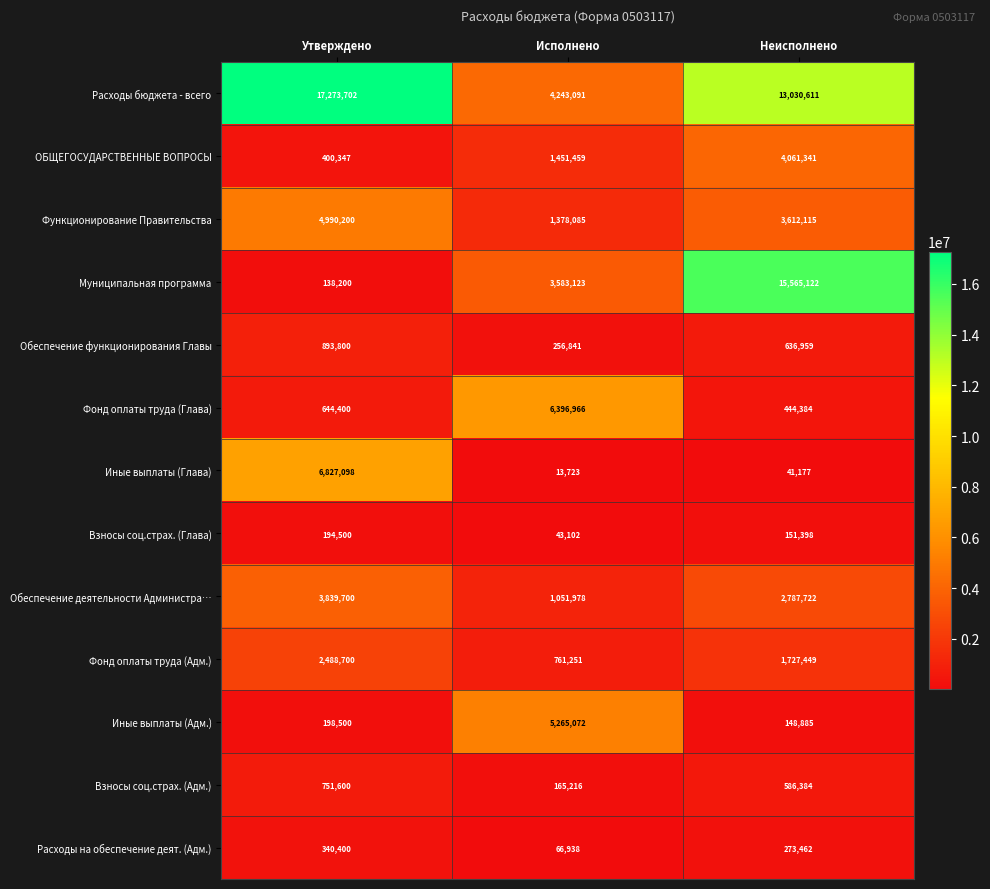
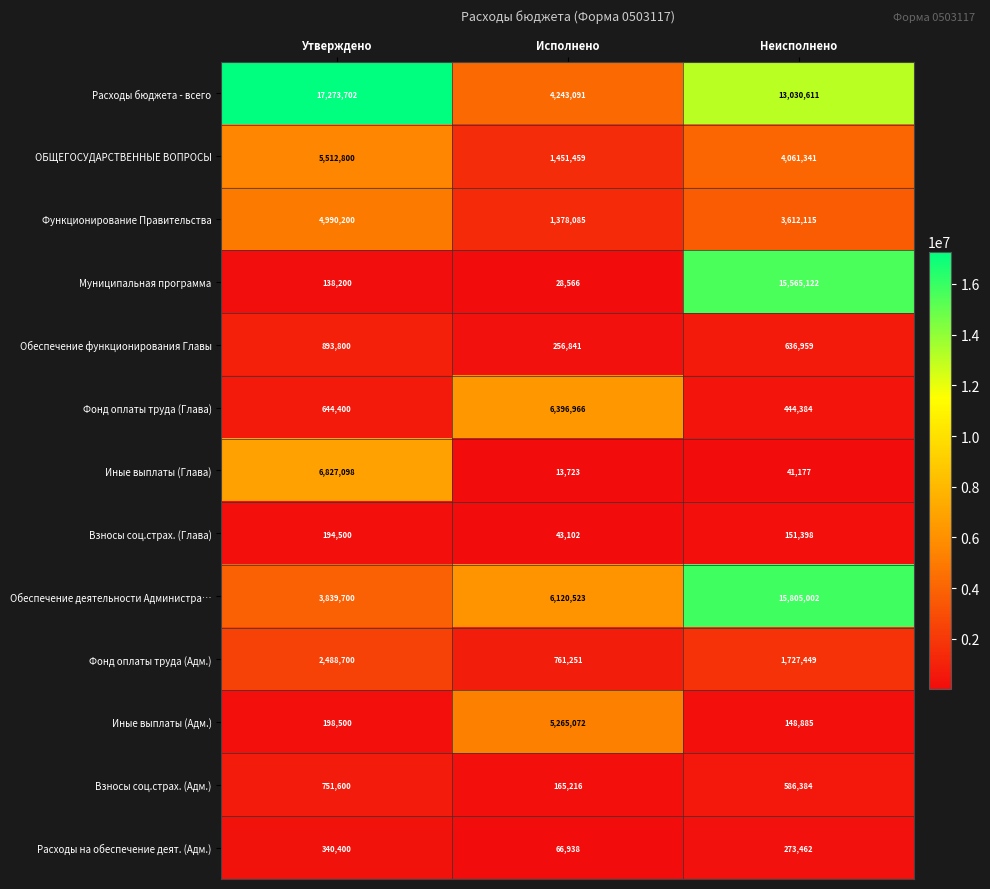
ОБЩЕГОСУДАРСТВЕННЫЕ ВОПРОСЫ, Утверждено: 400,347 -> 5,512,800
Муниципальная программа, Исполнено: 3,583,123 -> 28,566
Обеспечение деятельности Администра…, Исполнено: 1,051,978 -> 6,120,523
Обеспечение деятельности Администра…, Неисполнено: 2,787,722 -> 15,805,002
